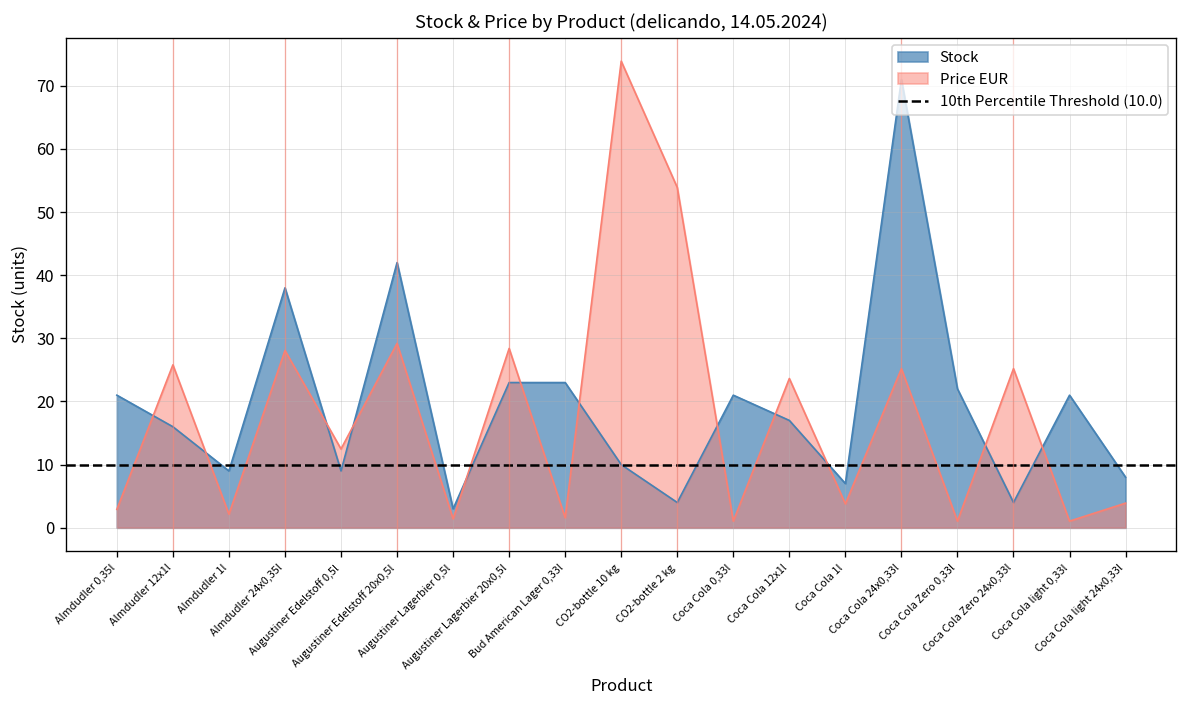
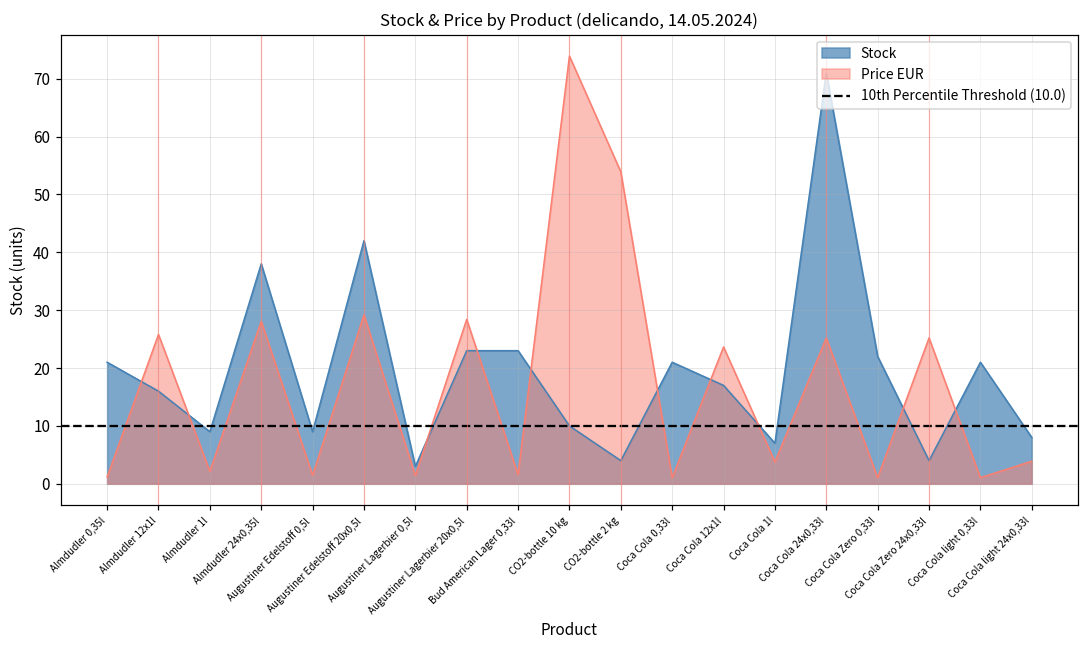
Price EUR, Almdudler 0,35l: 3 -> 1
Price EUR, Augustiner Edelstoff 0,5l: 12 -> 1
